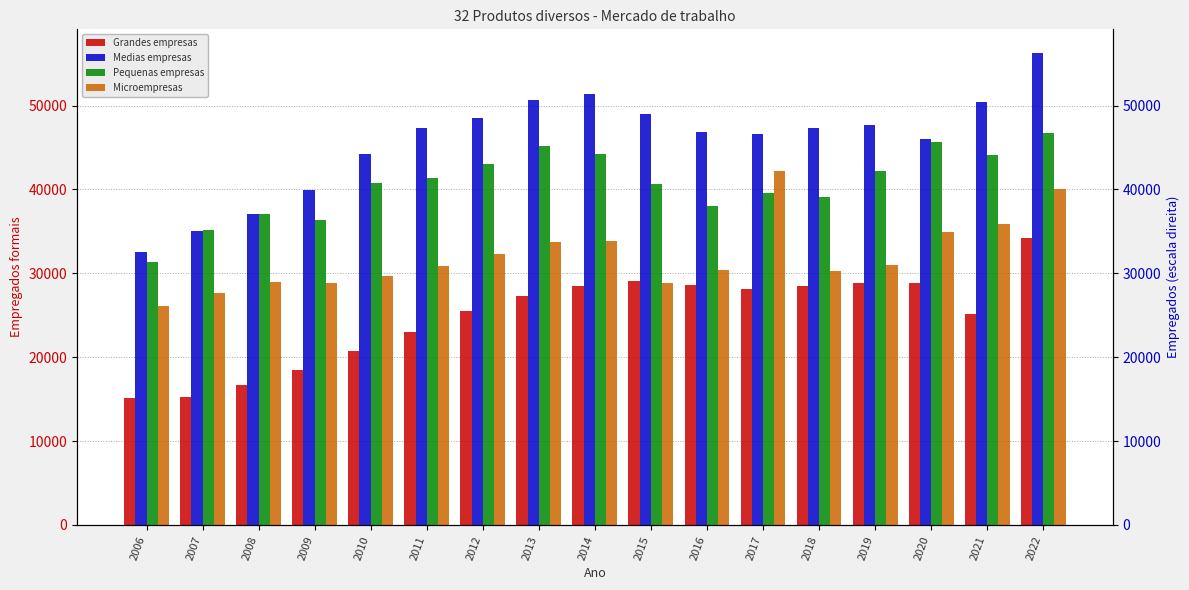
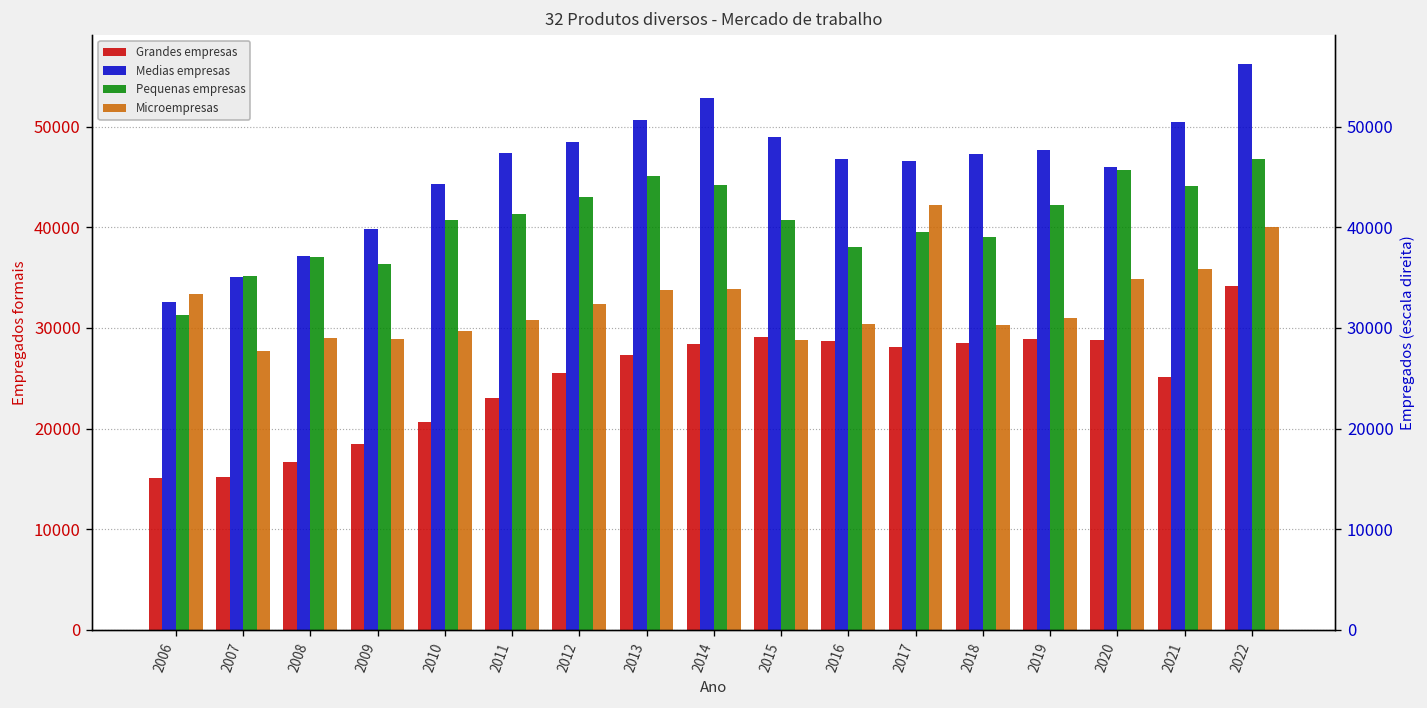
Microempresas, 2006: 26000 -> 33000
Medias empresas, 2014: 51000 -> 53000
